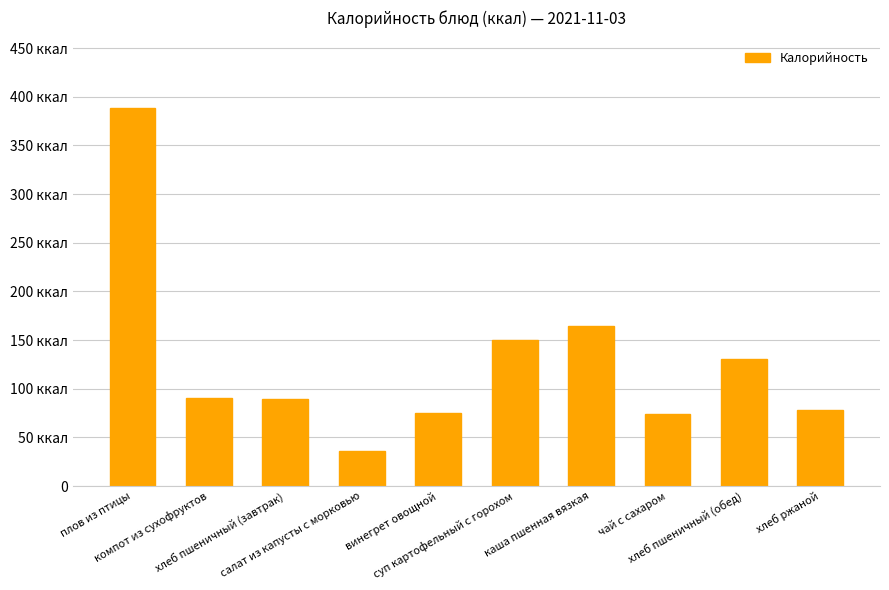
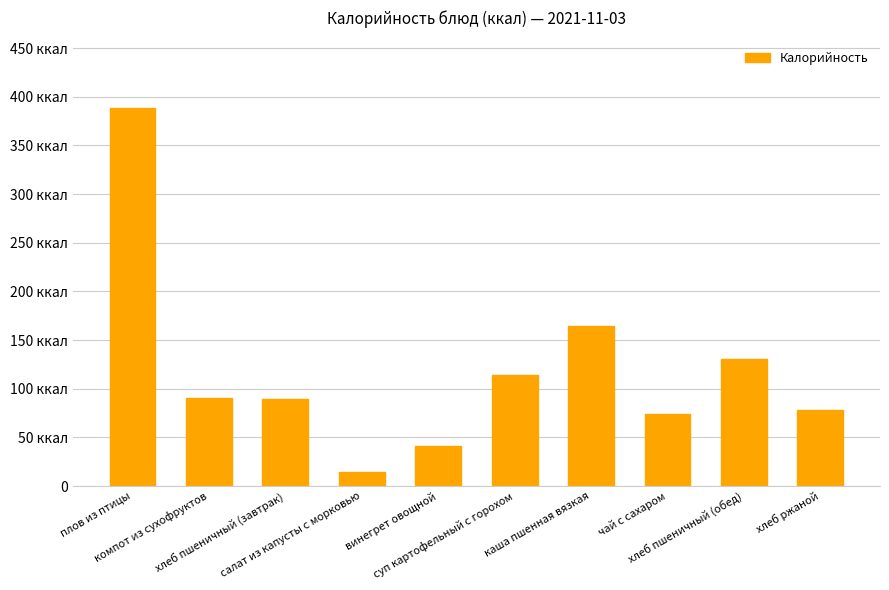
салат из капусты с морковью: 40 ккал -> 10 ккал
винегрет овощной: 80 ккал -> 40 ккал
суп картофельный с горохом: 150 ккал -> 110 ккал
